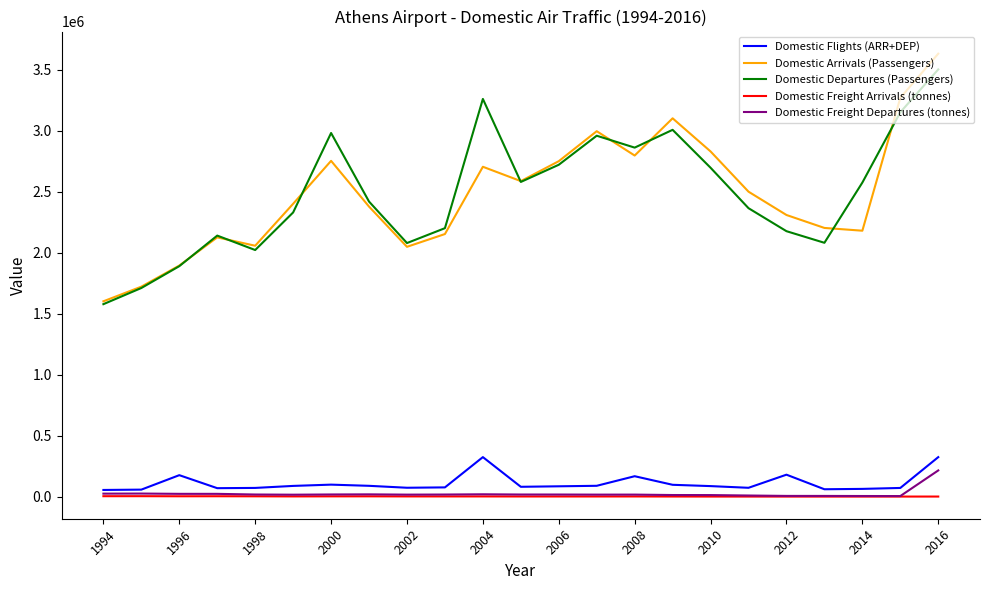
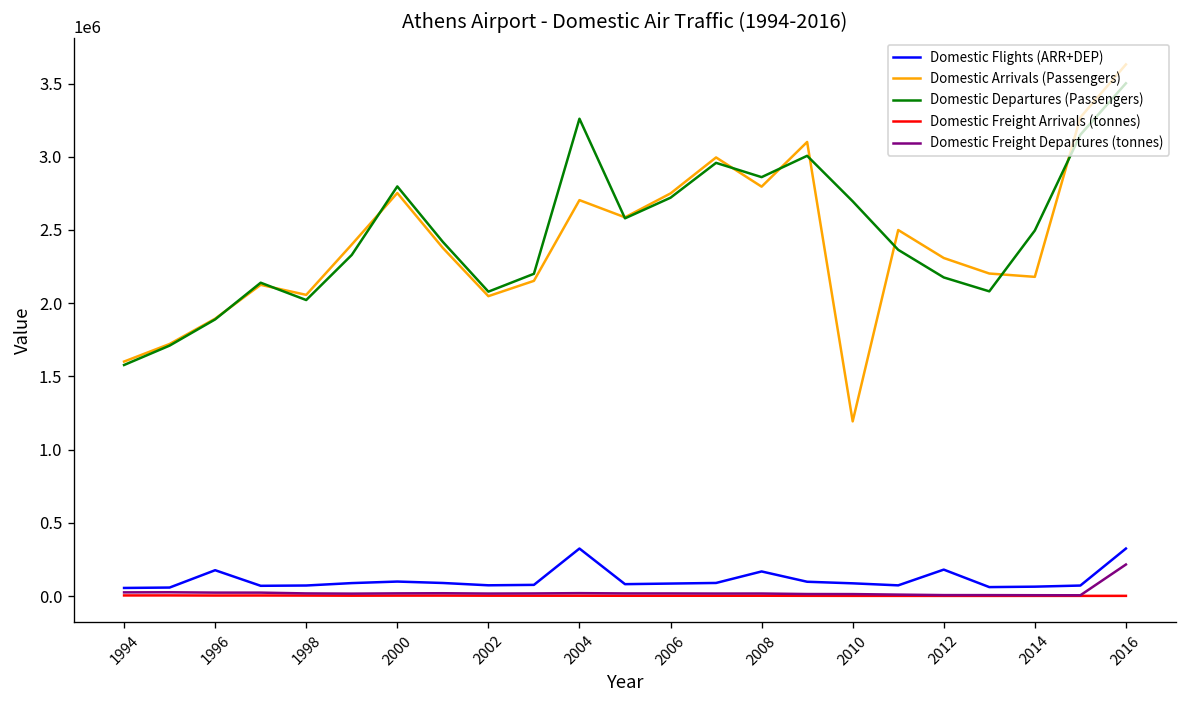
Domestic Departures (Passengers), 2000: 2980000 -> 2800000
Domestic Arrivals (Passengers), 2010: 2830000 -> 1190000
Domestic Departures (Passengers), 2014: 2570000 -> 2500000
